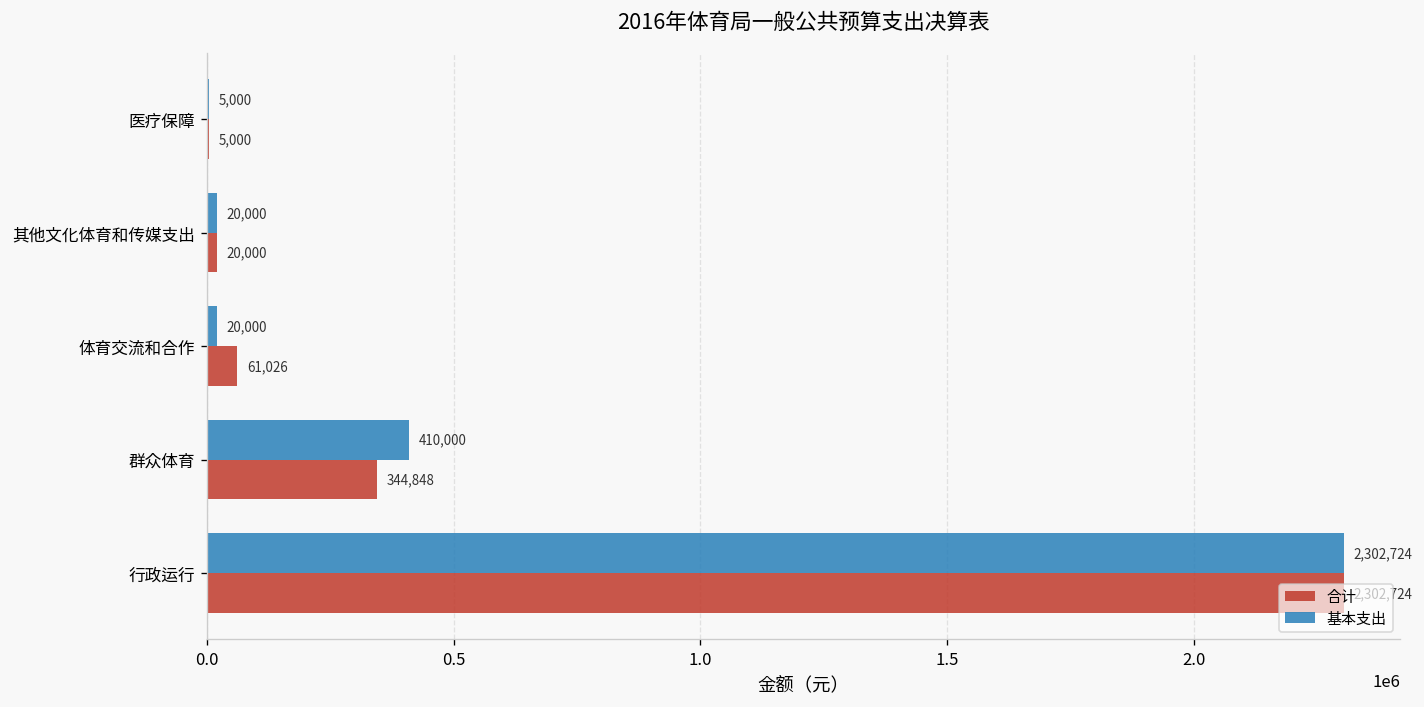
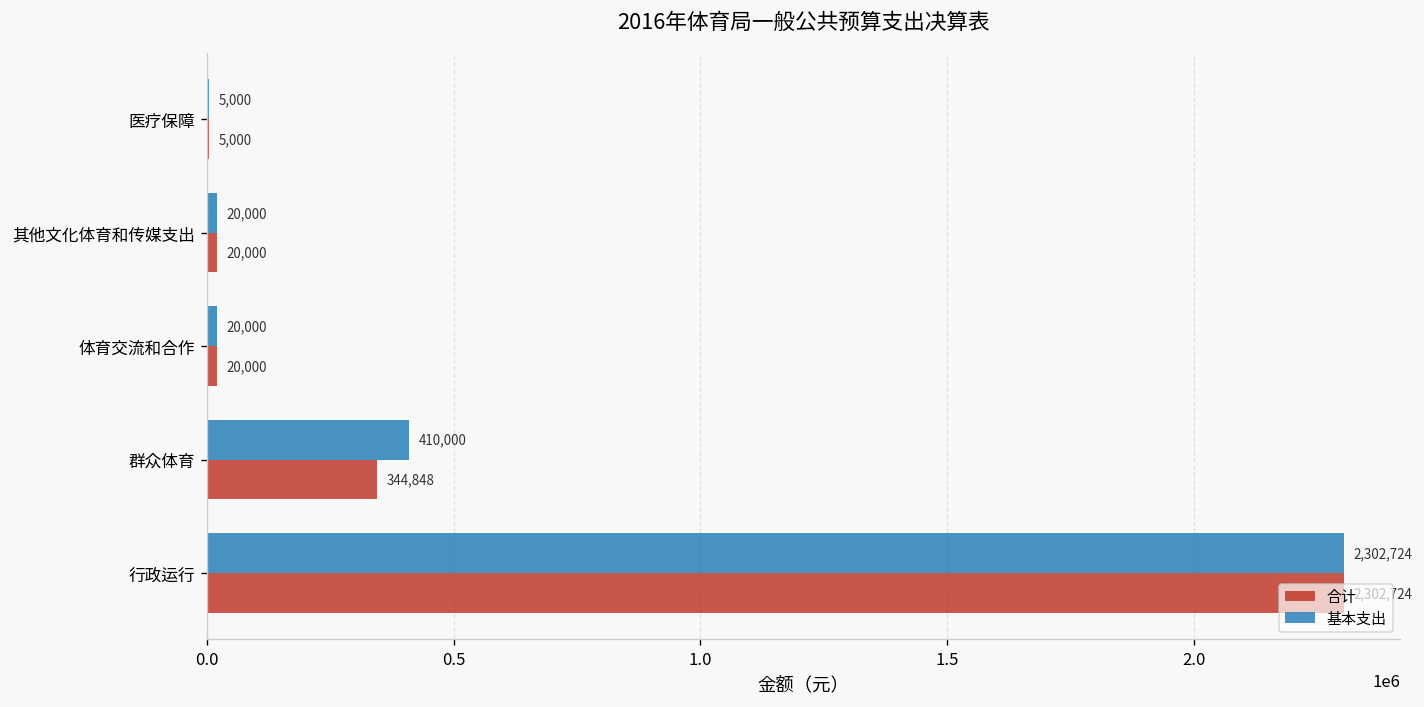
合计, 体育交流和合作: 61,026 -> 20,000
